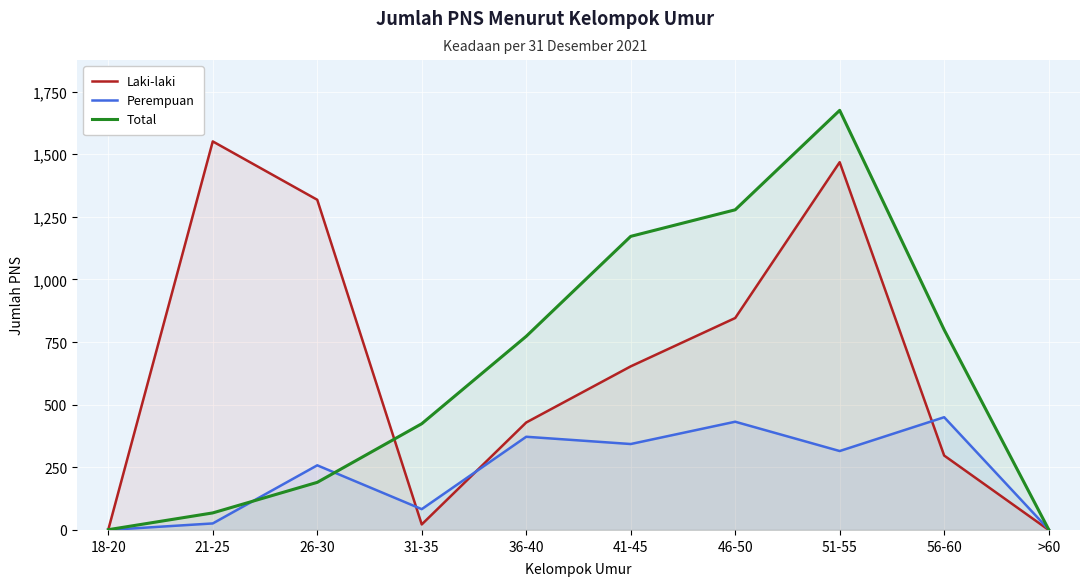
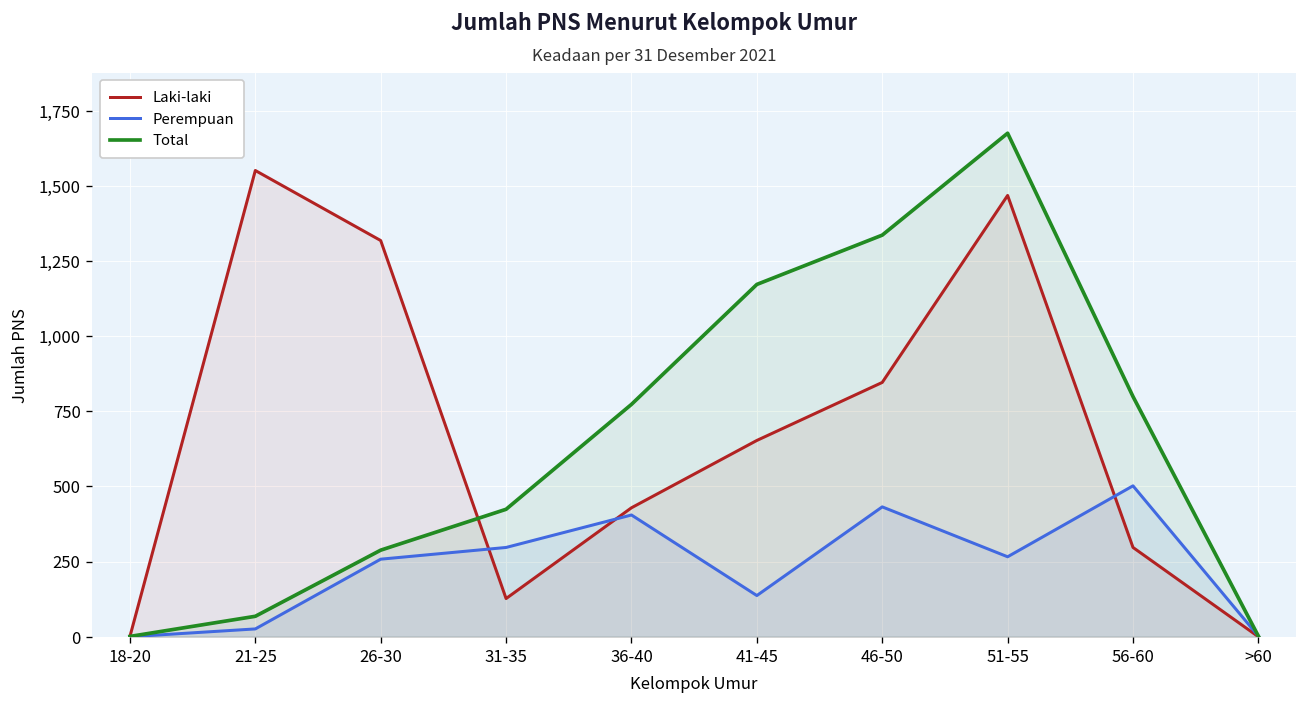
Total, 26-30: 190 -> 290
Laki-laki, 31-35: 20 -> 130
Perempuan, 31-35: 80 -> 300
Perempuan, 36-40: 370 -> 410
Perempuan, 41-45: 340 -> 140
Total, 46-50: 1,280 -> 1,340
Perempuan, 51-55: 320 -> 270
Perempuan, 56-60: 450 -> 500
